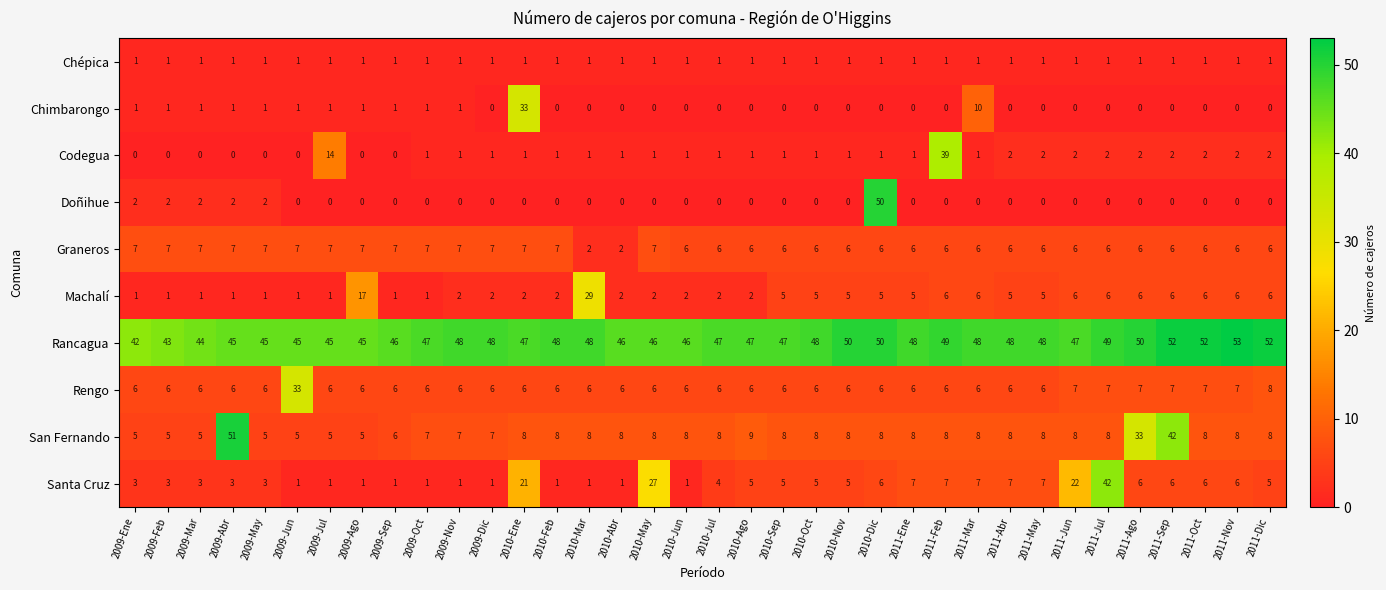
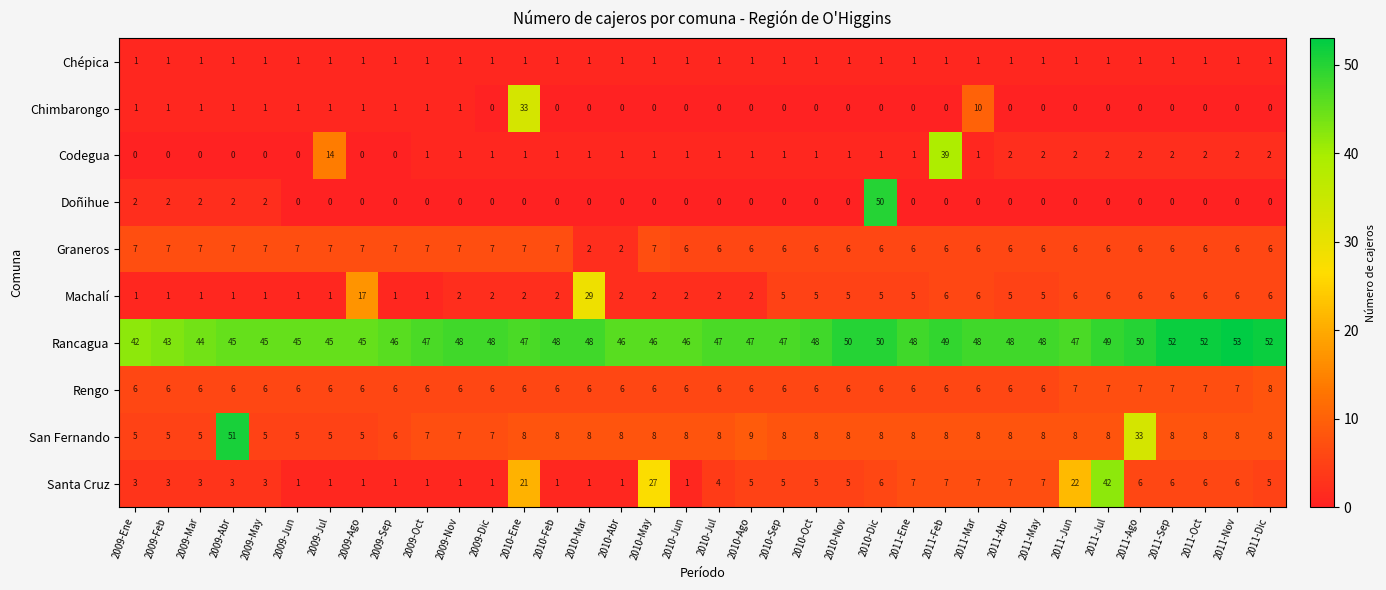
Rengo, 2009-Jun: 33 -> 6
San Fernando, 2011-Sep: 42 -> 8
